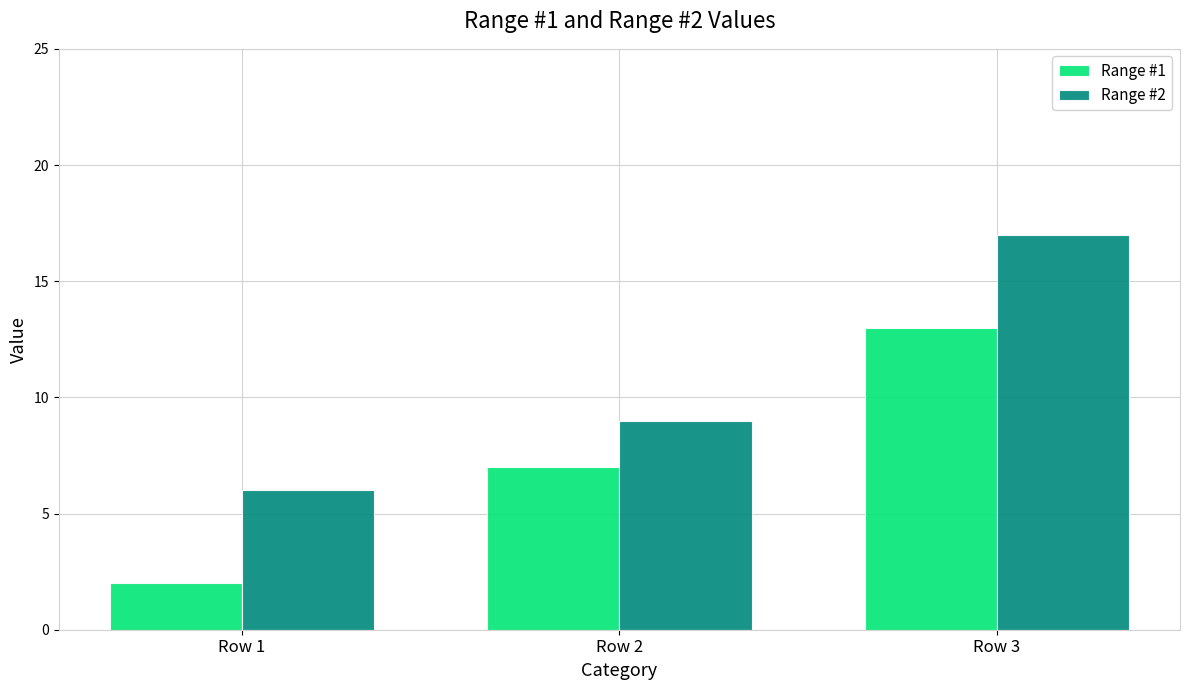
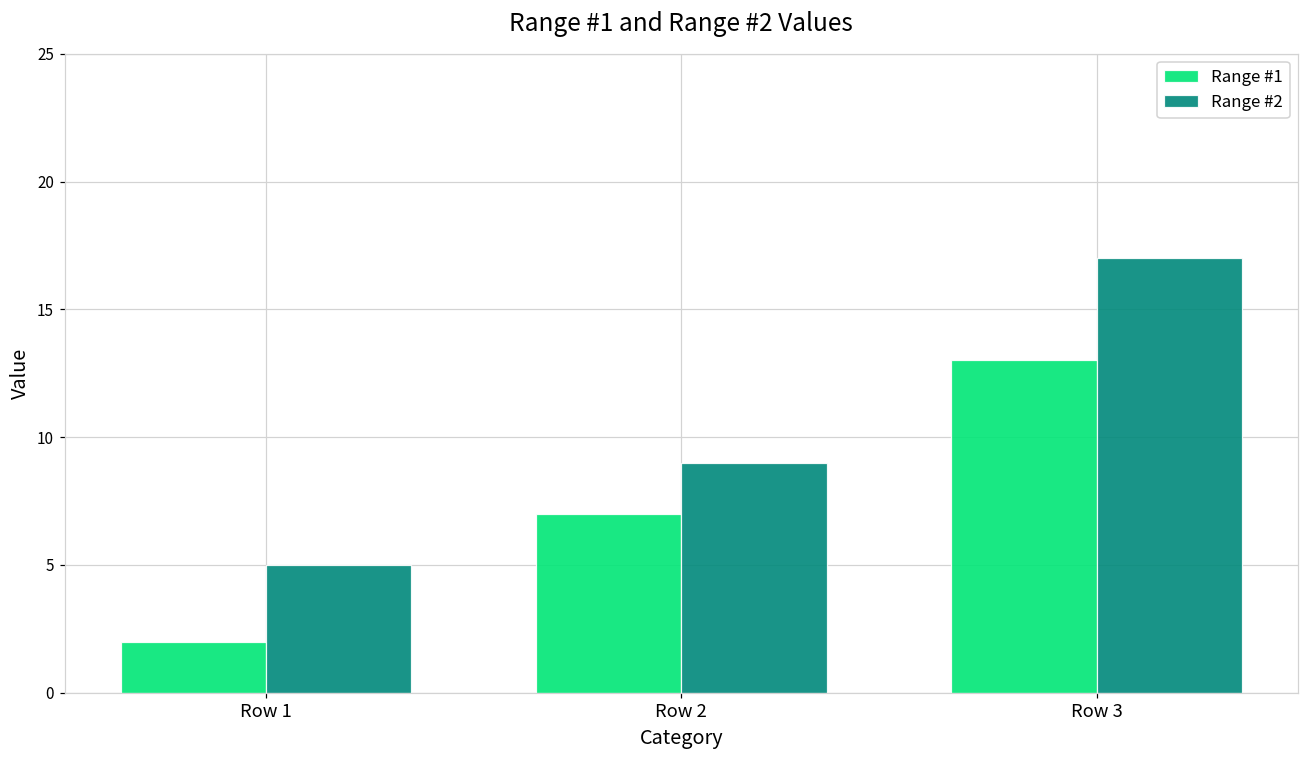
Range #2, Row 1: 6 -> 5
